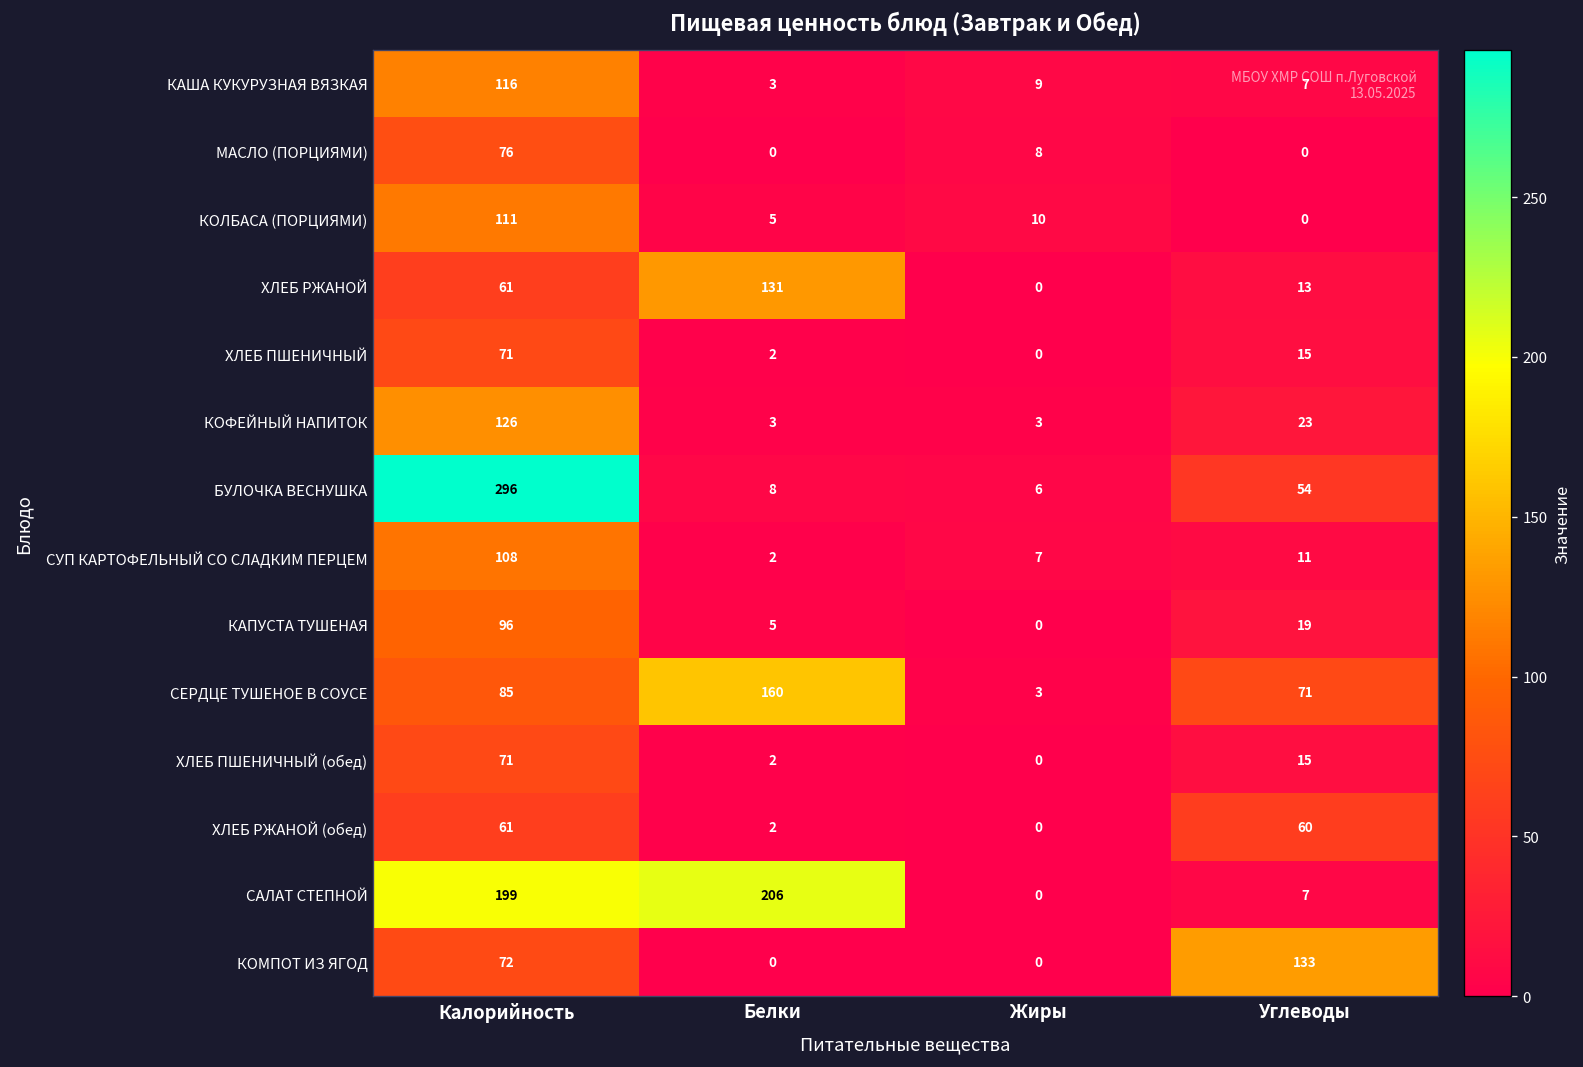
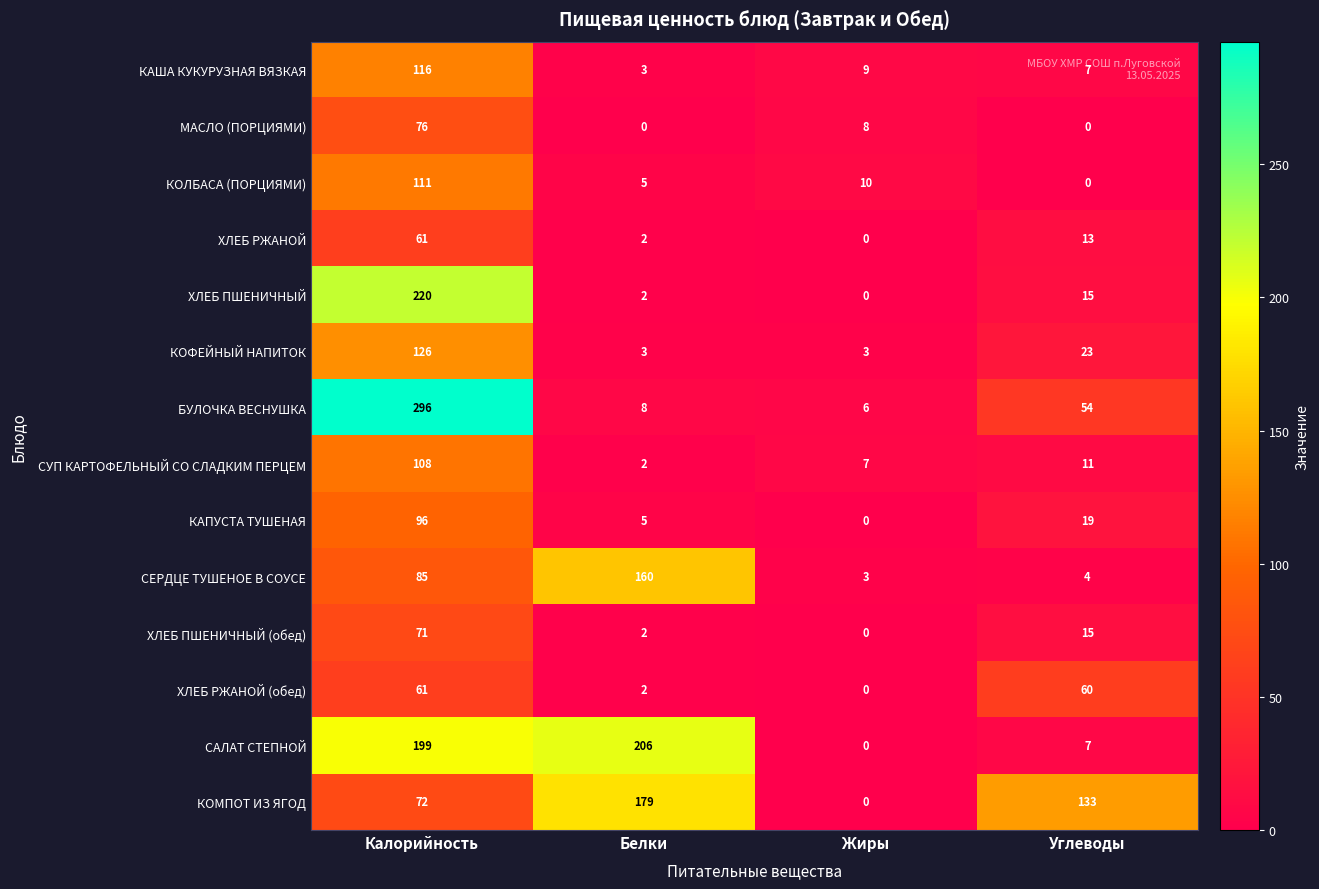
ХЛЕБ РЖАНОЙ, Белки: 131 -> 2
ХЛЕБ ПШЕНИЧНЫЙ, Калорийность: 71 -> 220
СЕРДЦЕ ТУШЕНОЕ В СОУСЕ, Углеводы: 71 -> 4
КОМПОТ ИЗ ЯГОД, Белки: 0 -> 179
